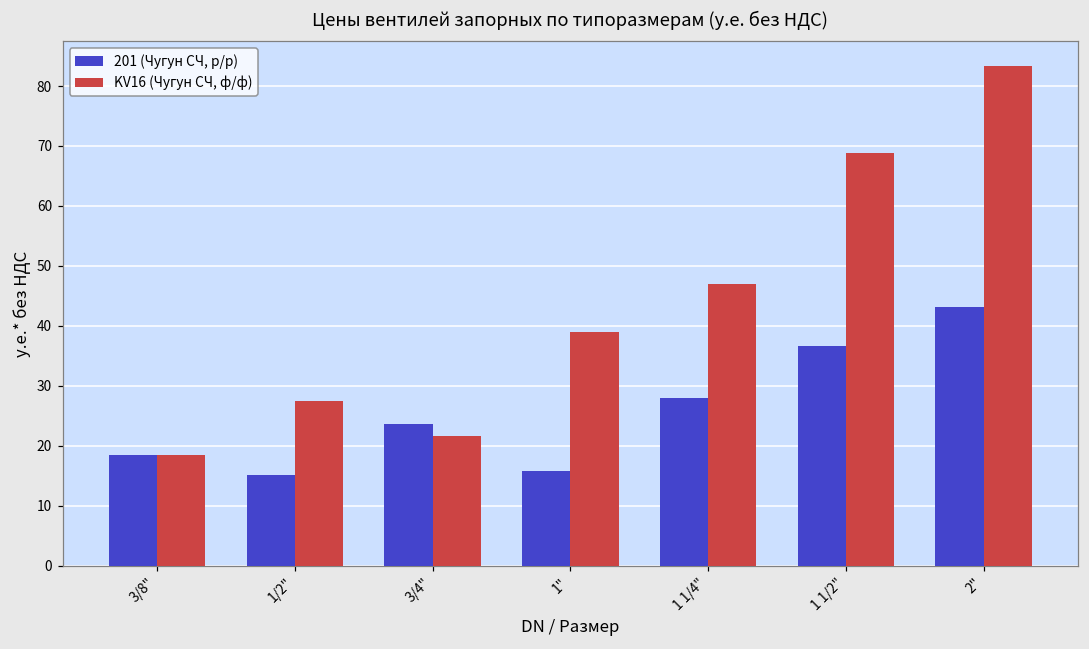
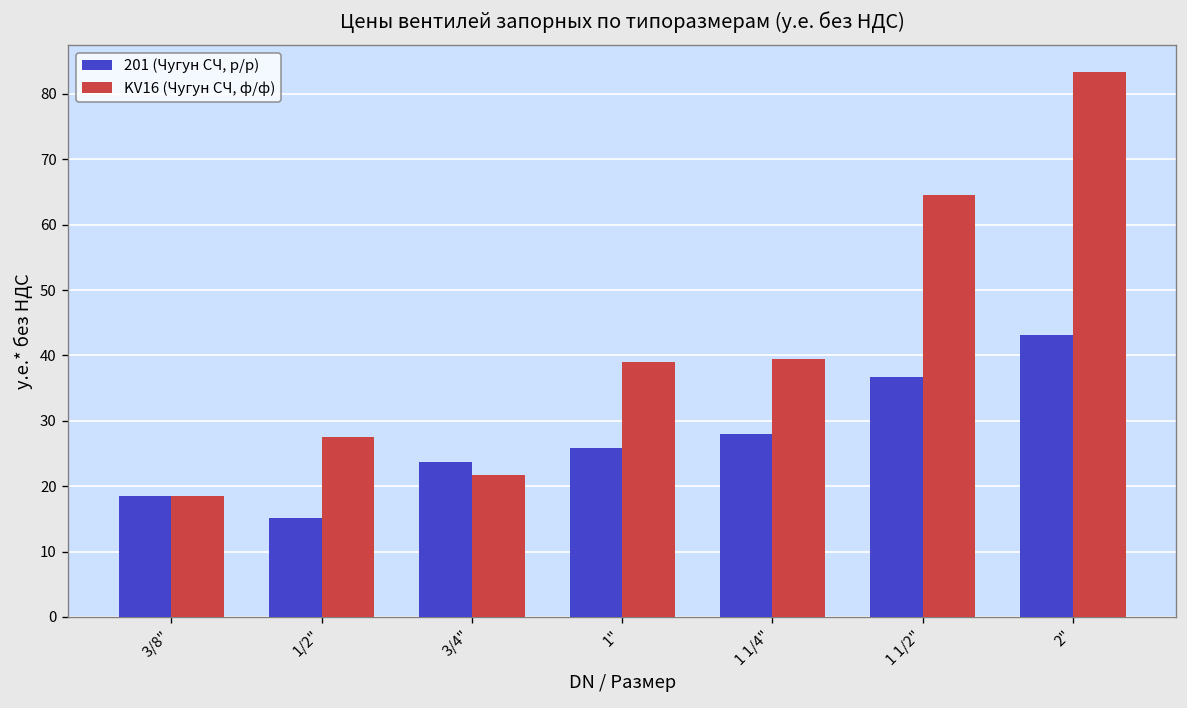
201 (Чугун СЧ, р/р), 1": 16 -> 26
KV16 (Чугун СЧ, ф/ф), 1 1/4": 47 -> 39
KV16 (Чугун СЧ, ф/ф), 1 1/2": 69 -> 64
